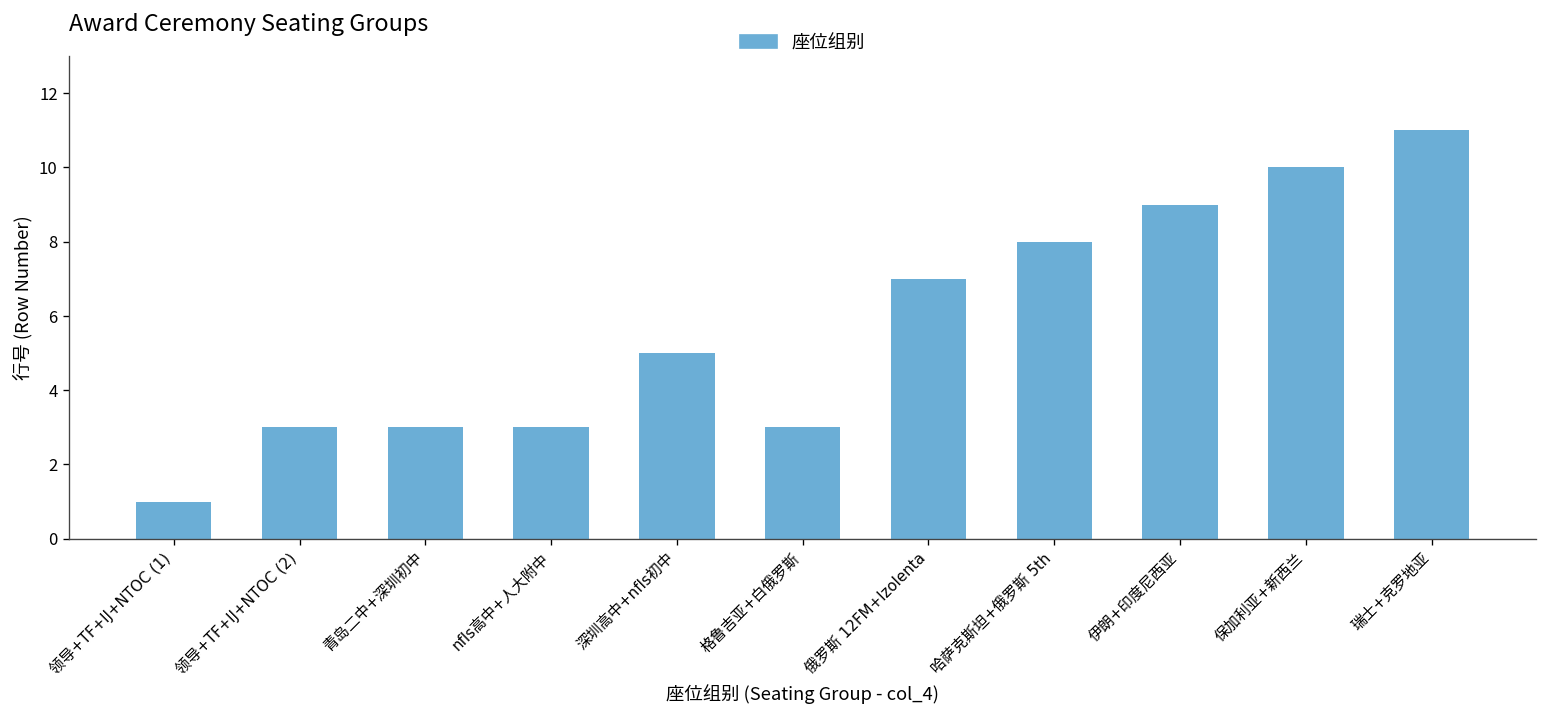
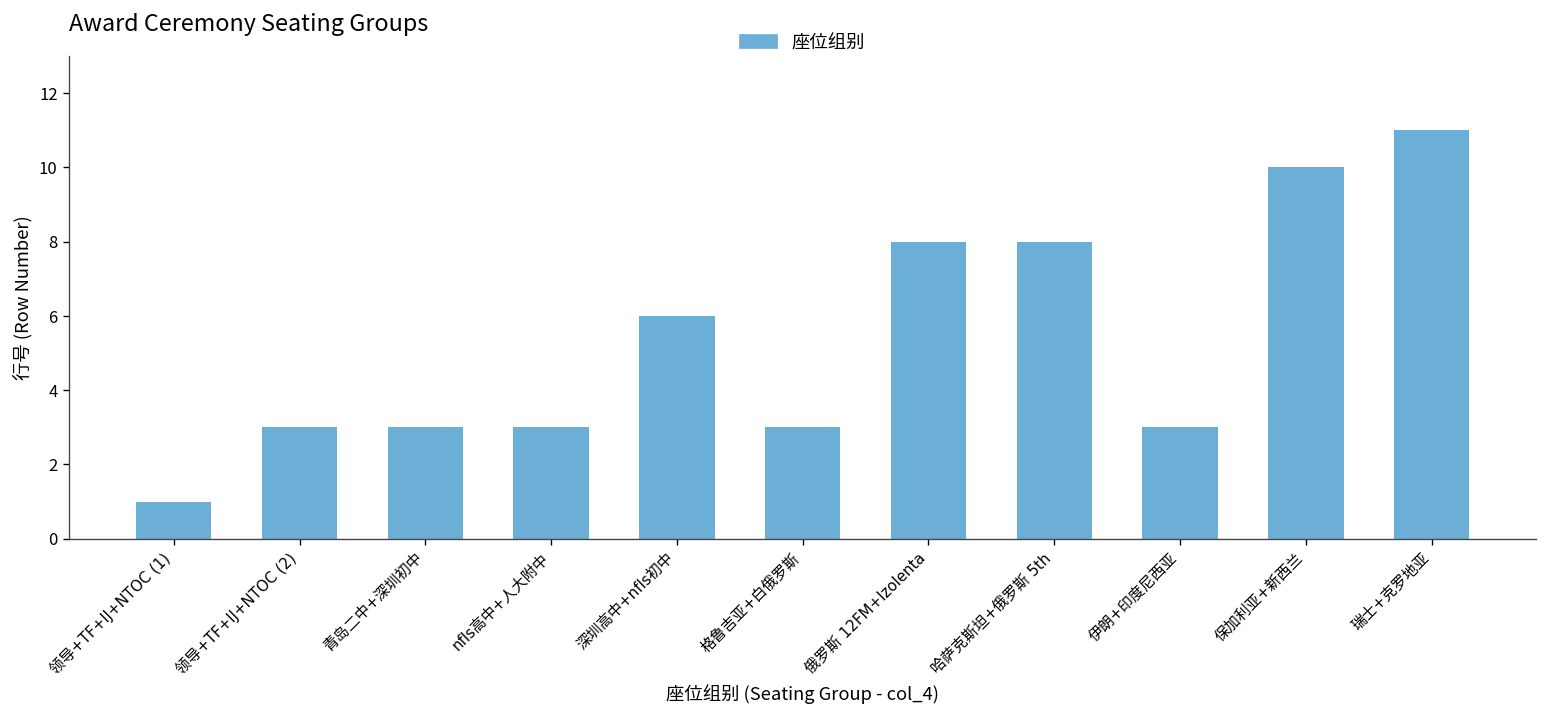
深圳高中+nfls初中: 5 -> 6
俄罗斯 12FM+Izolenta: 7 -> 8
伊朗+印度尼西亚: 9 -> 3
